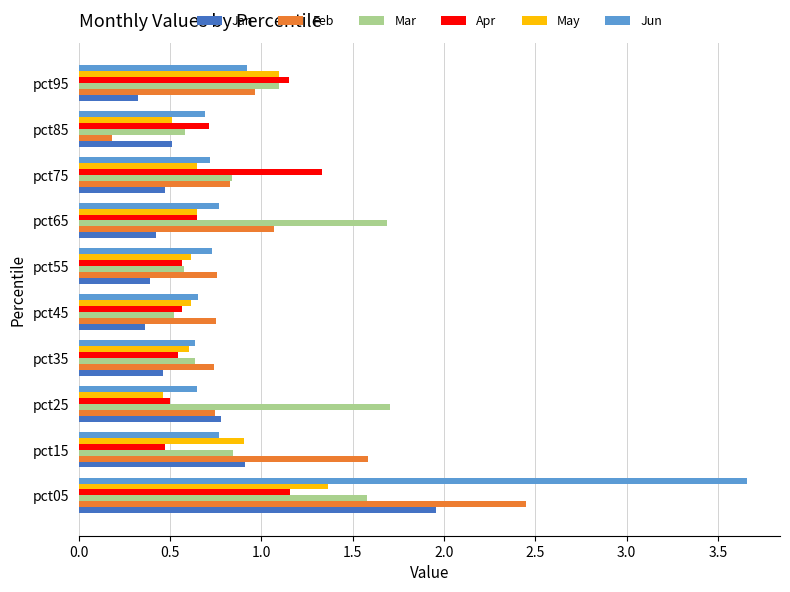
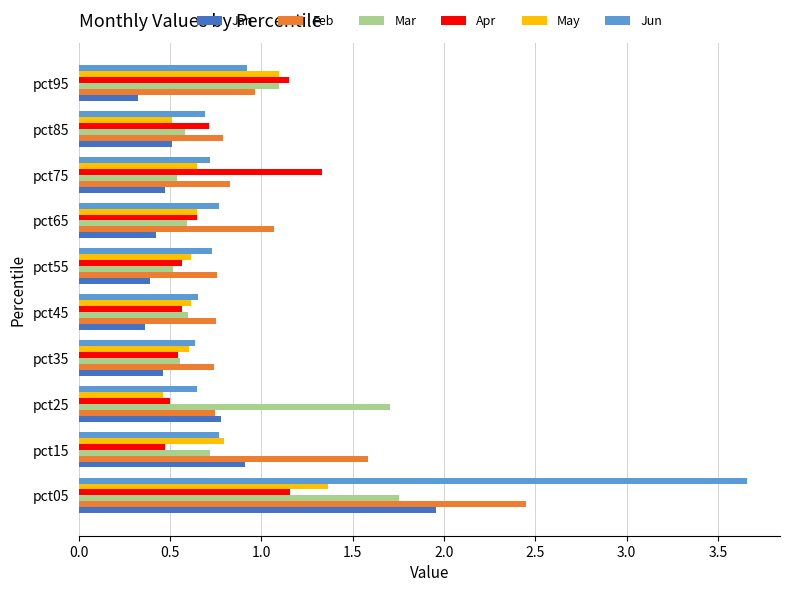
Feb, pct85: 0.18 -> 0.79
Mar, pct75: 0.84 -> 0.54
Mar, pct65: 1.69 -> 0.59
Mar, pct55: 0.58 -> 0.51
Mar, pct45: 0.52 -> 0.60
Mar, pct35: 0.64 -> 0.56
May, pct15: 0.90 -> 0.80
Mar, pct15: 0.85 -> 0.72
Mar, pct05: 1.58 -> 1.76
